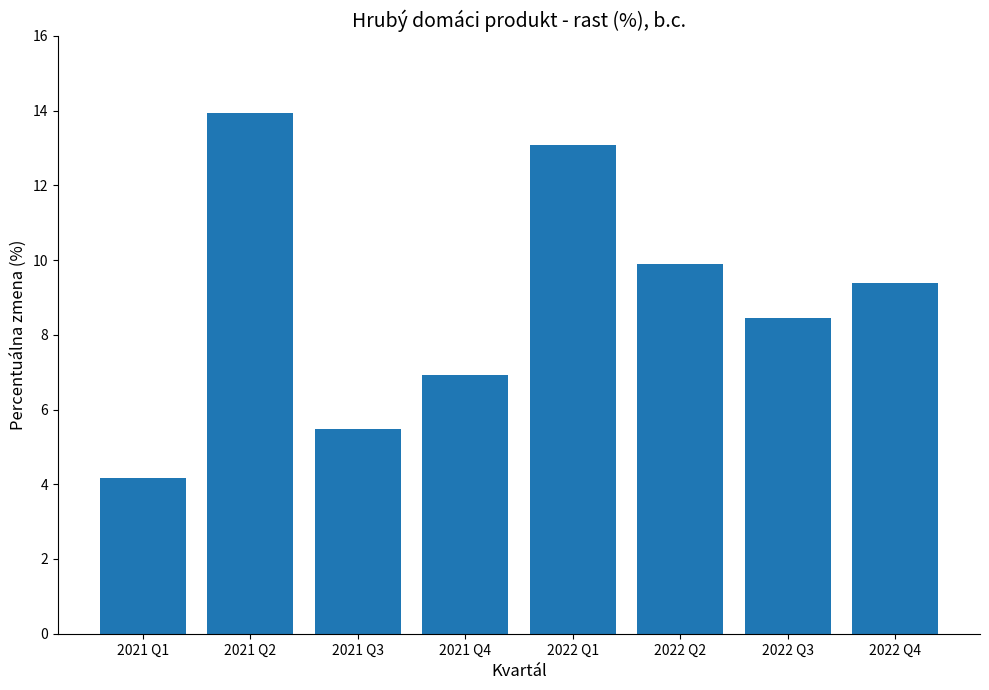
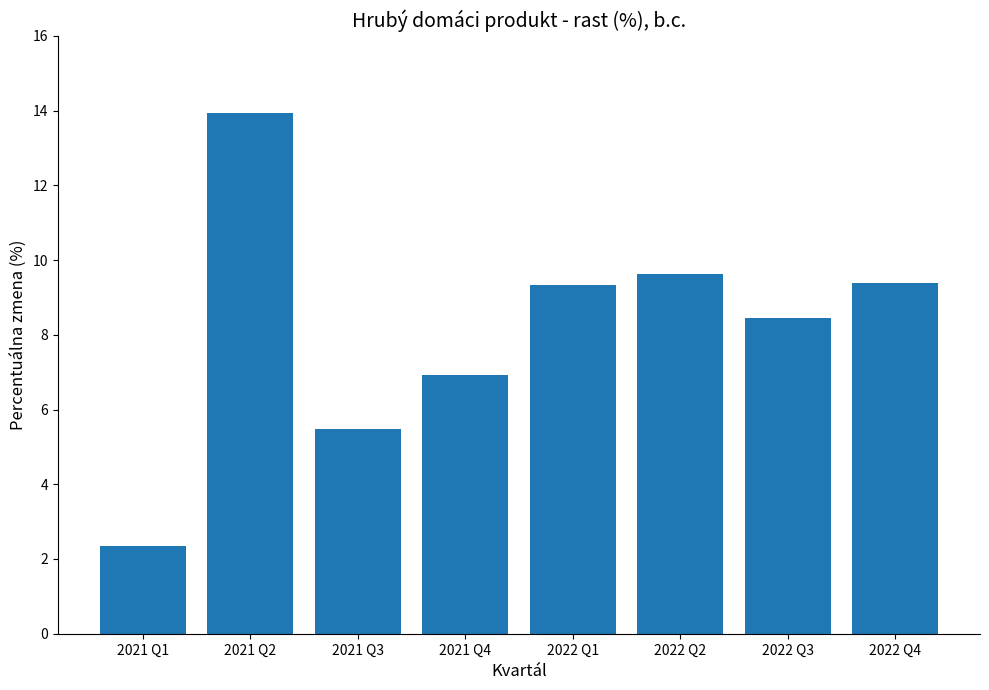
2021 Q1: 4.2 -> 2.3
2022 Q1: 13.1 -> 9.3
2022 Q2: 9.9 -> 9.6
